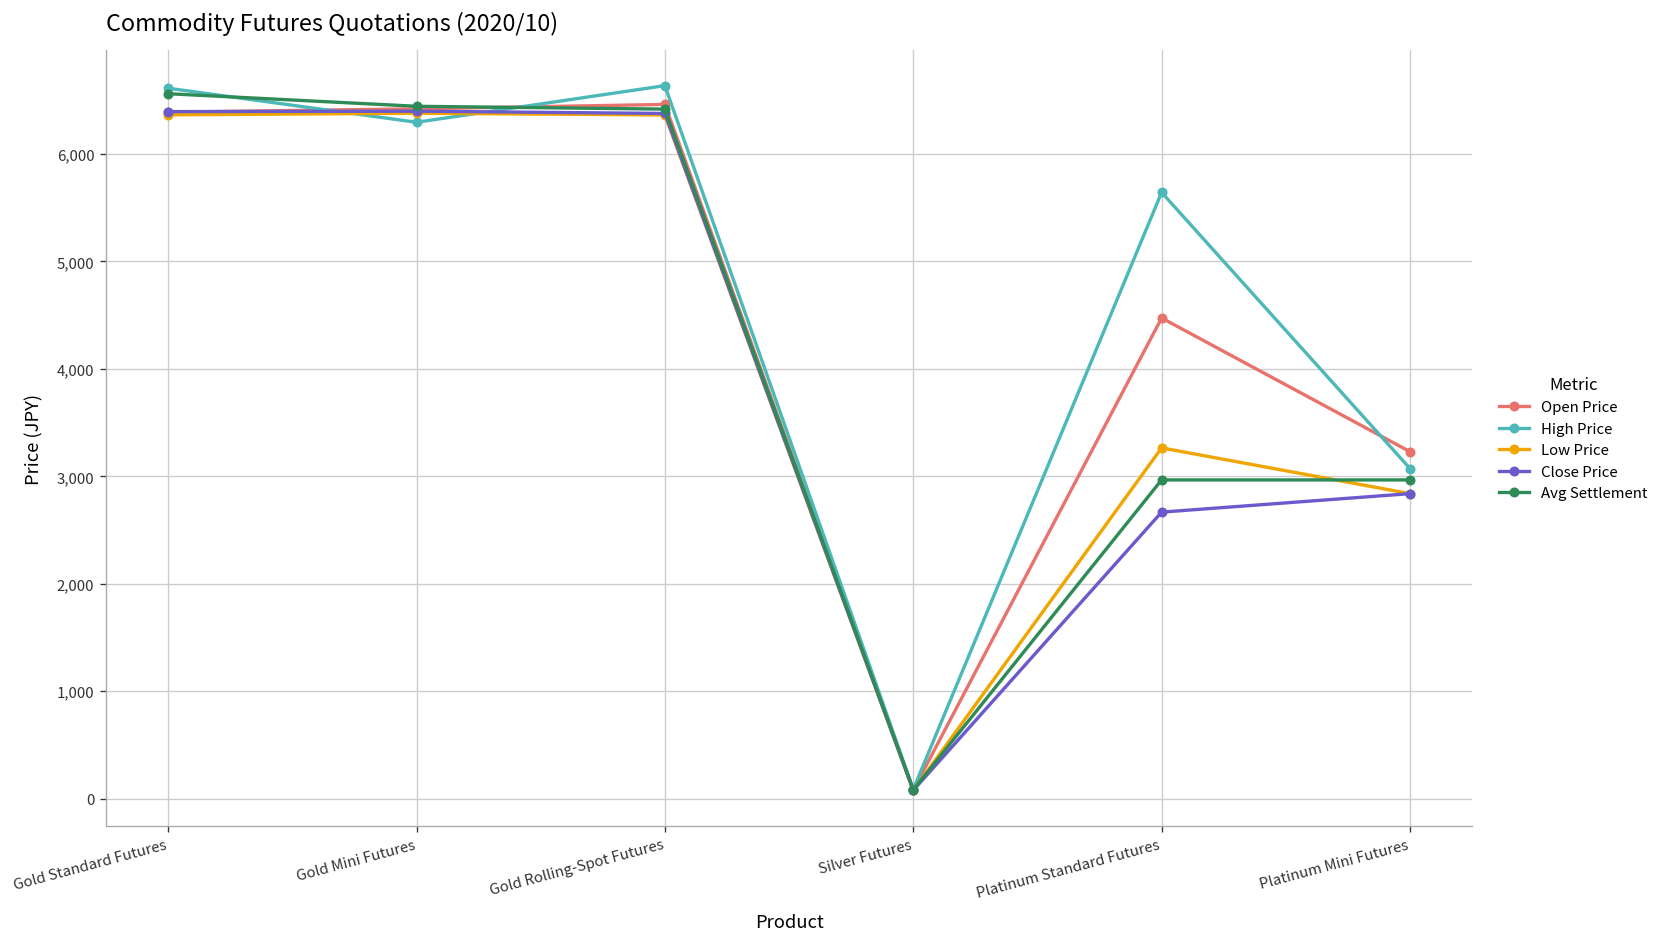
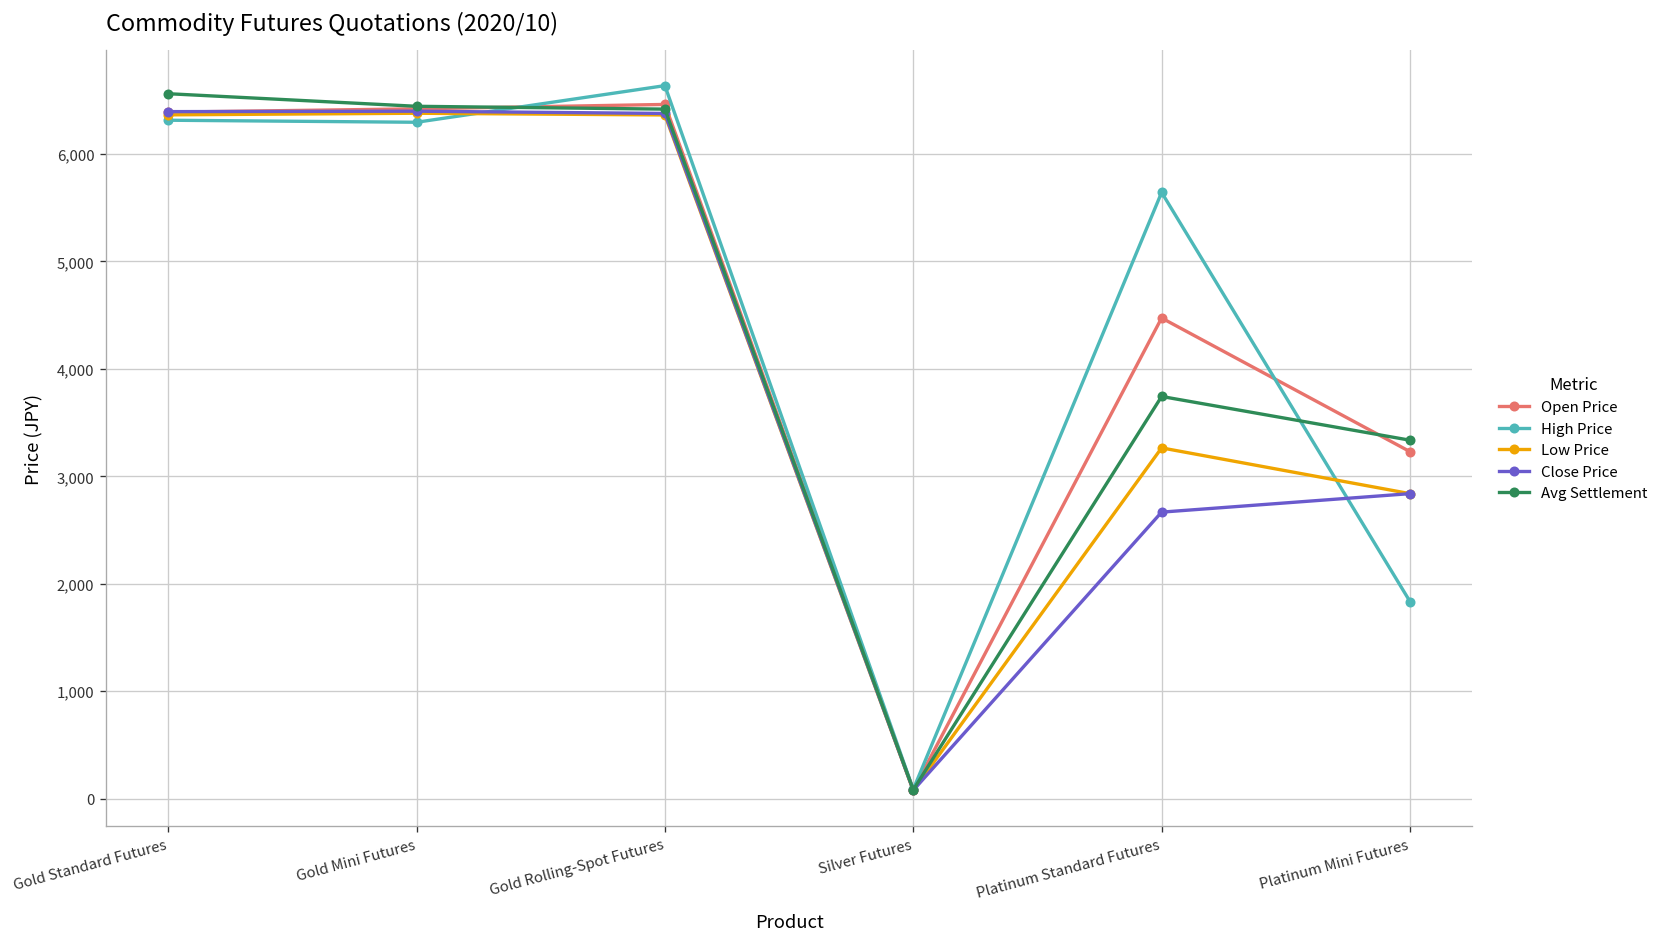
High Price, Gold Standard Futures: 6,600 -> 6,300
Avg Settlement, Platinum Standard Futures: 3,000 -> 3,700
High Price, Platinum Mini Futures: 3,100 -> 1,800
Avg Settlement, Platinum Mini Futures: 3,000 -> 3,300
